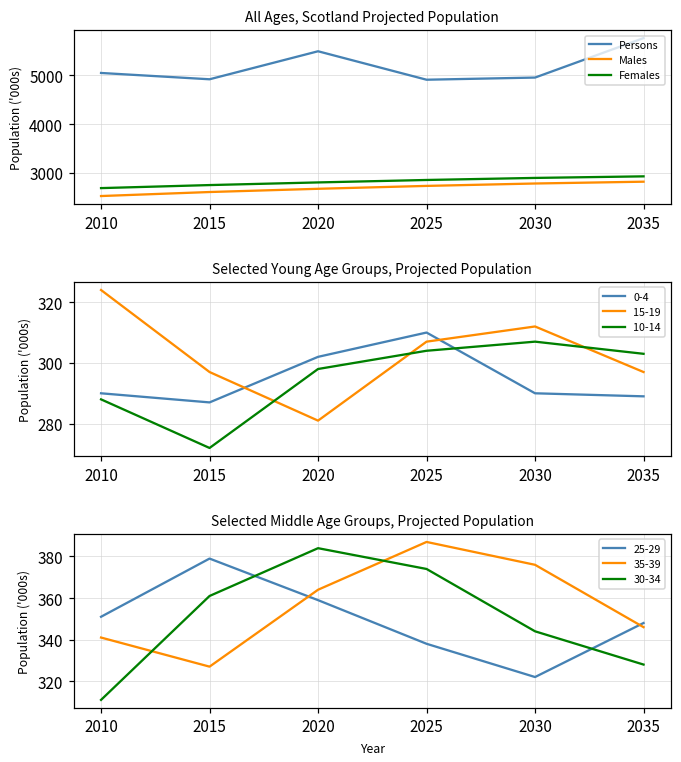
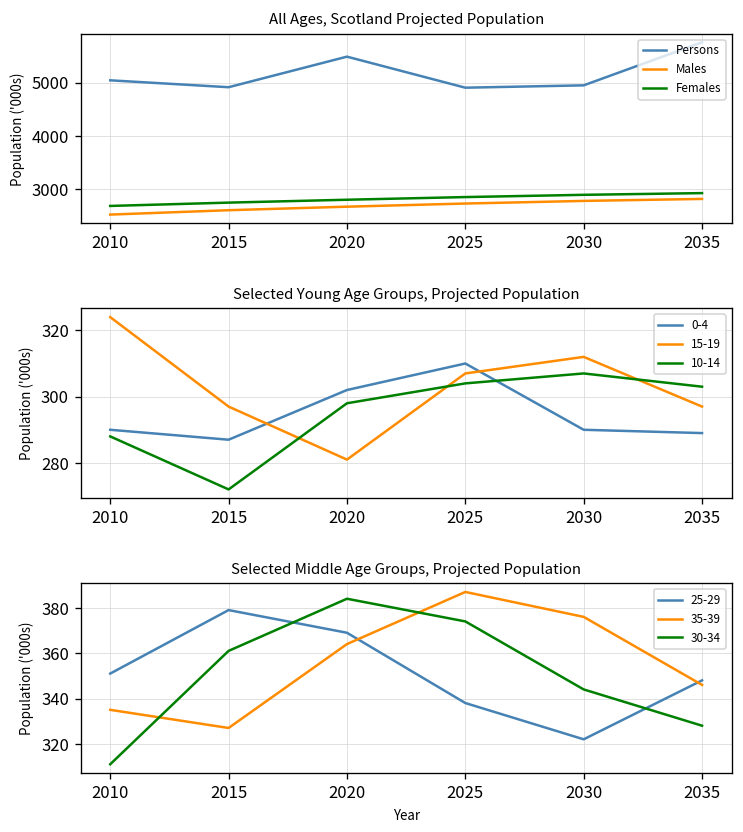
Selected Middle Age Groups, Projected Population, 35-39, 2010: 341 -> 335
Selected Middle Age Groups, Projected Population, 25-29, 2020: 359 -> 369
